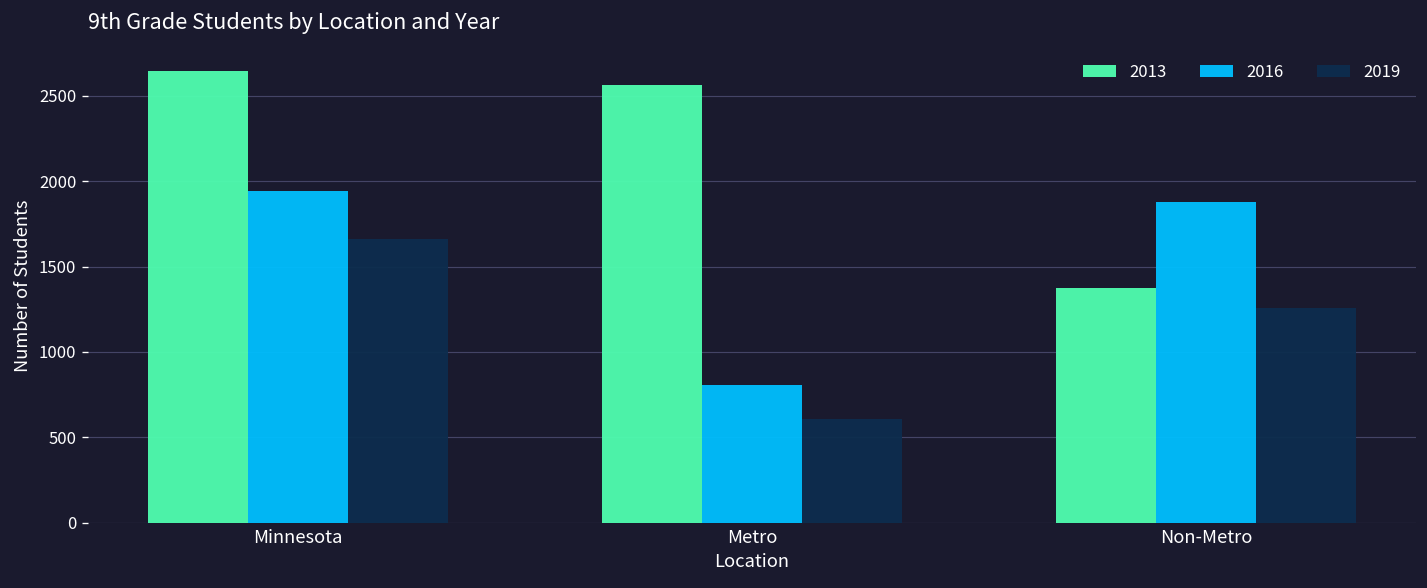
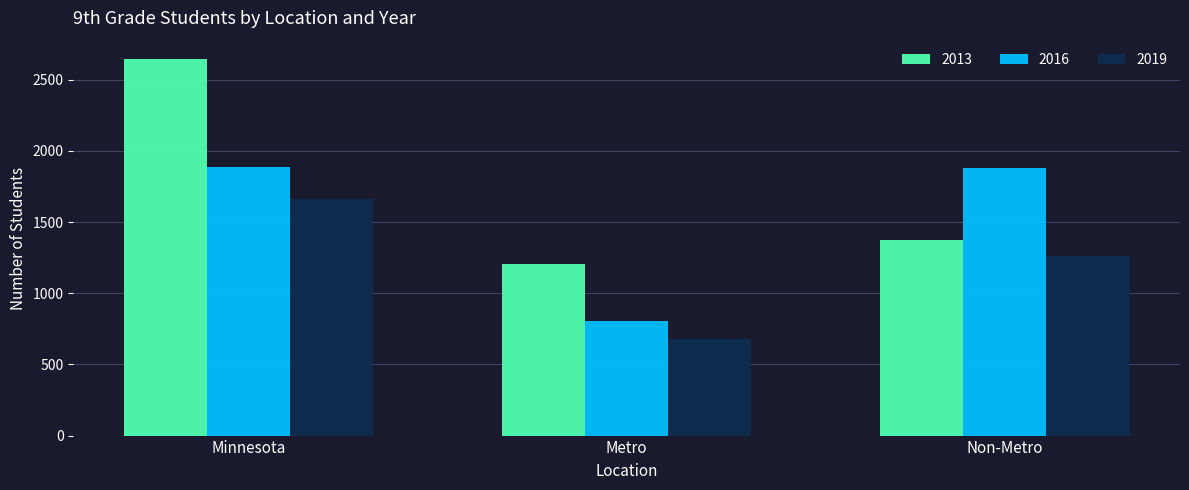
2016, Minnesota: 1940 -> 1890
2013, Metro: 2560 -> 1200
2019, Metro: 610 -> 680
